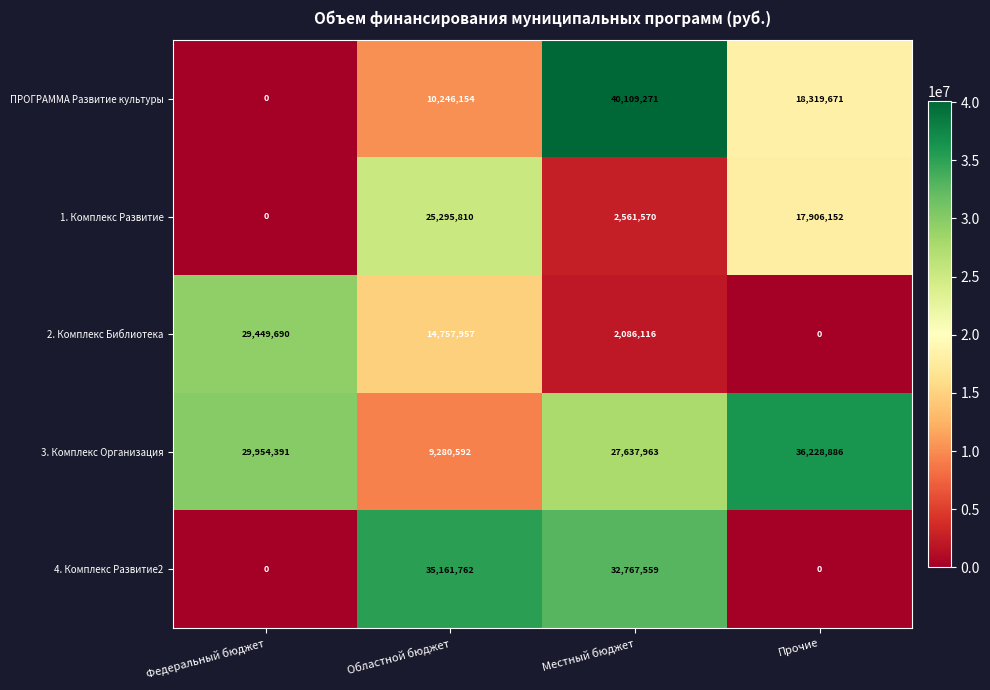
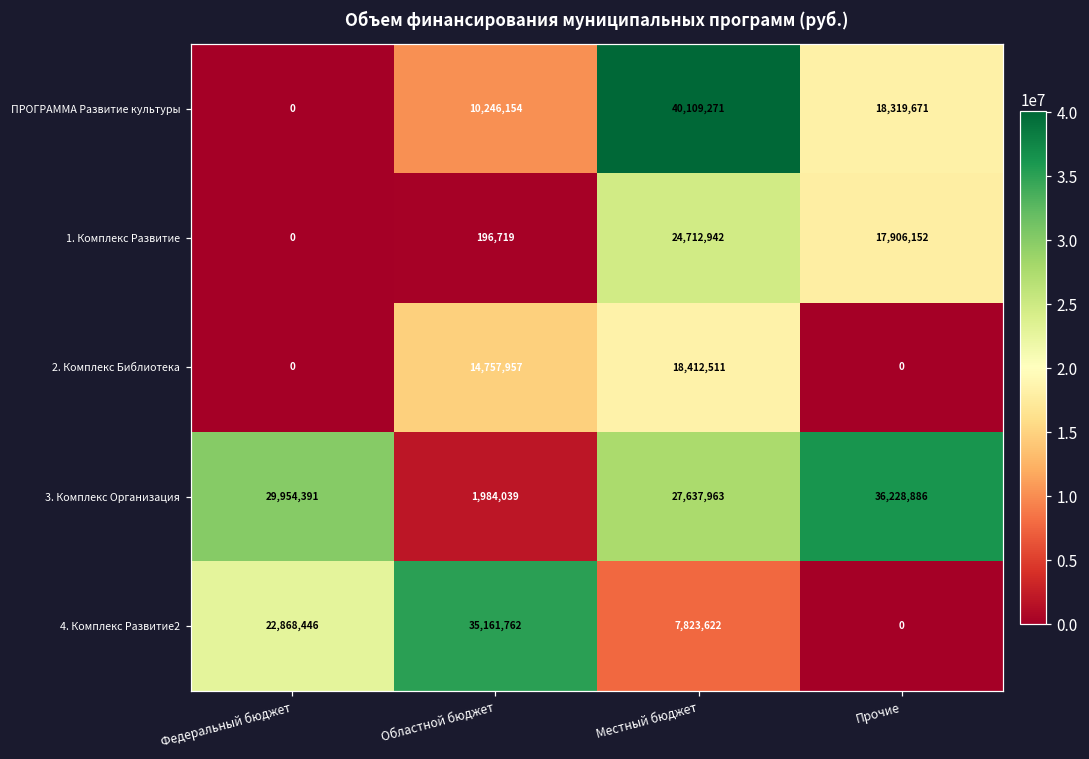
1. Комплекс Развитие, Областной бюджет: 25,295,810 -> 196,719
1. Комплекс Развитие, Местный бюджет: 2,561,570 -> 24,712,942
2. Комплекс Библиотека, Федеральный бюджет: 29,449,690 -> 0
2. Комплекс Библиотека, Местный бюджет: 2,086,116 -> 18,412,511
3. Комплекс Организация, Областной бюджет: 9,280,592 -> 1,984,039
4. Комплекс Развитие2, Федеральный бюджет: 0 -> 22,868,446
4. Комплекс Развитие2, Местный бюджет: 32,767,559 -> 7,823,622
